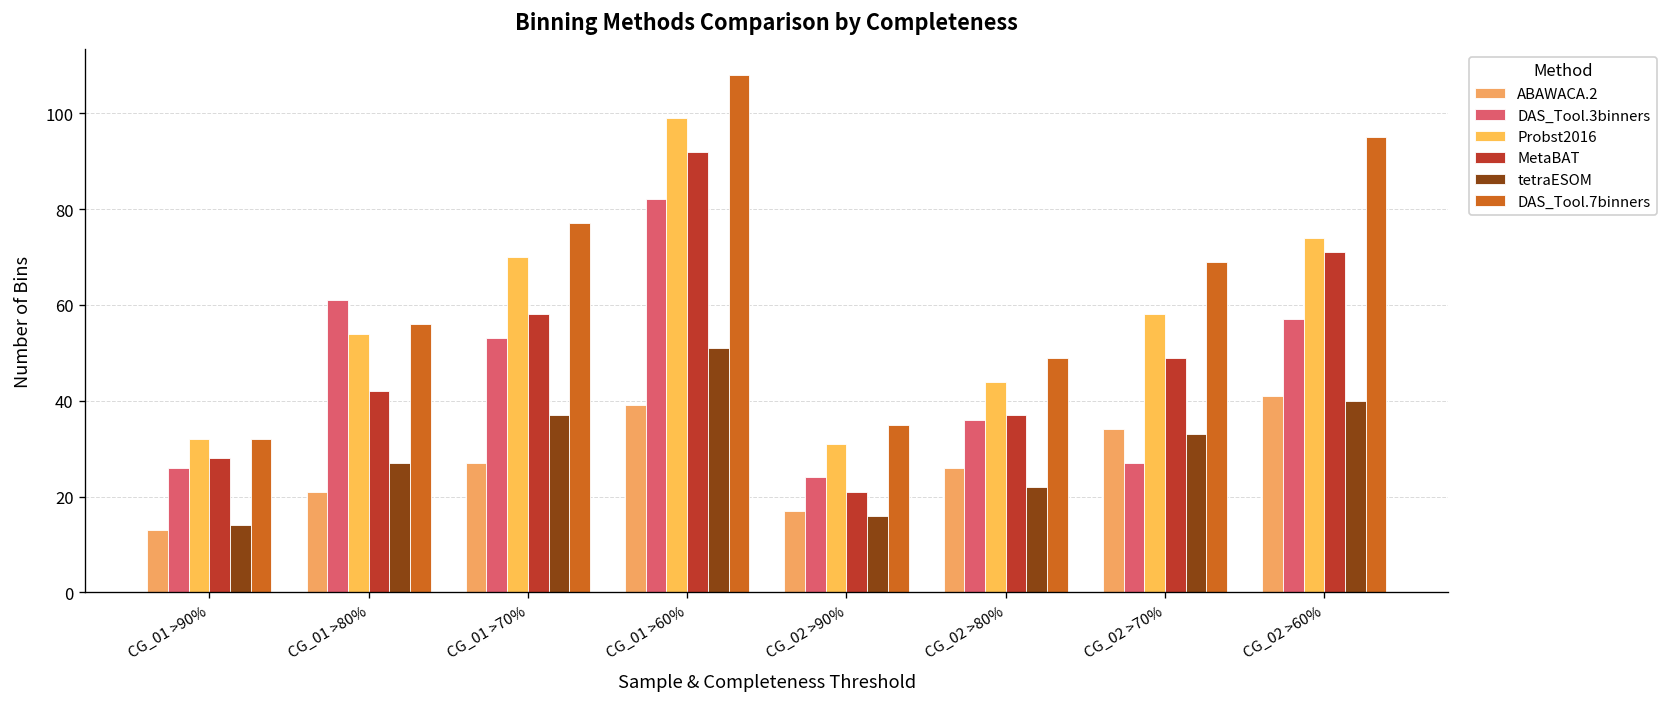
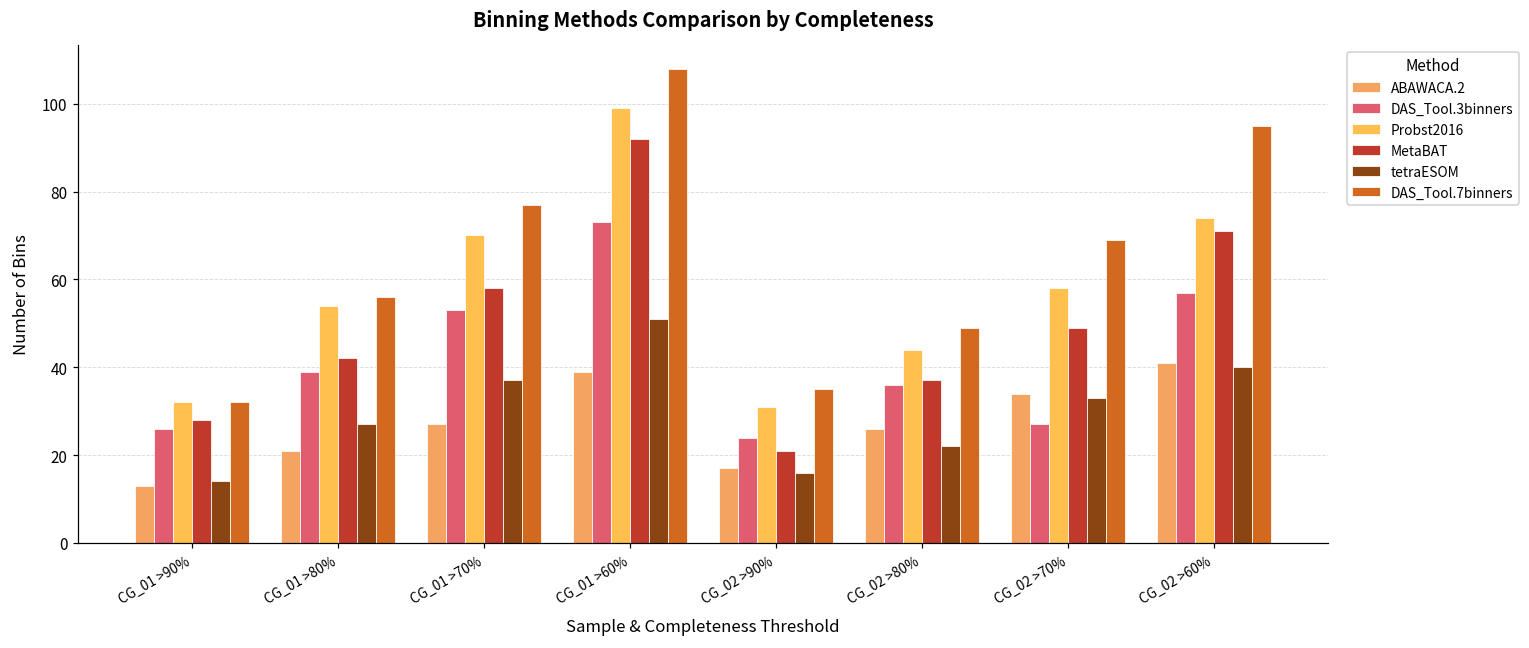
DAS_Tool.3binners, CG_01 >80%: 61 -> 39
DAS_Tool.3binners, CG_01 >60%: 82 -> 73
